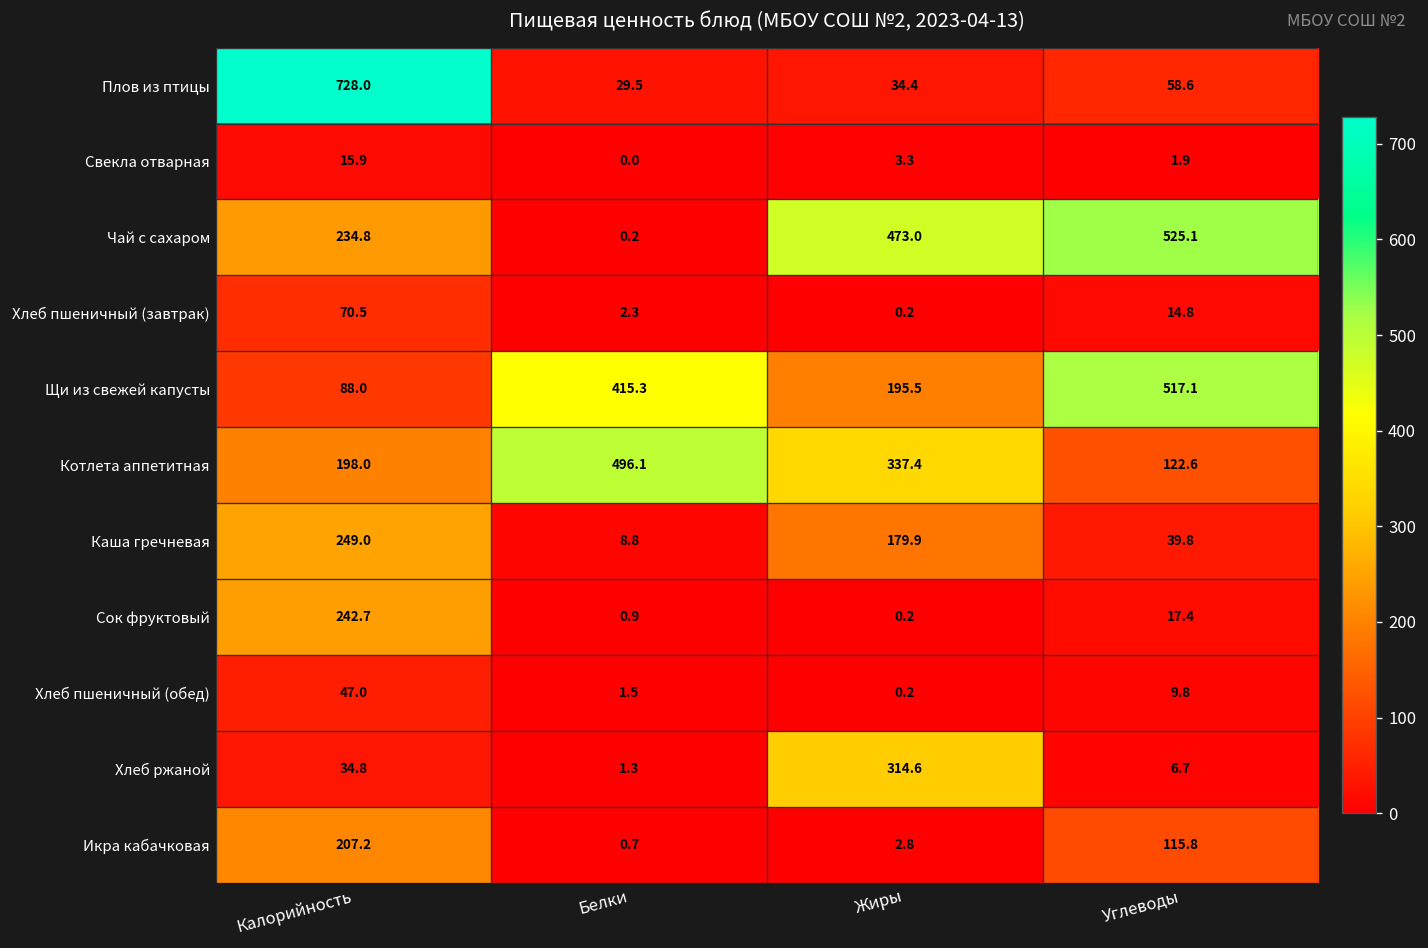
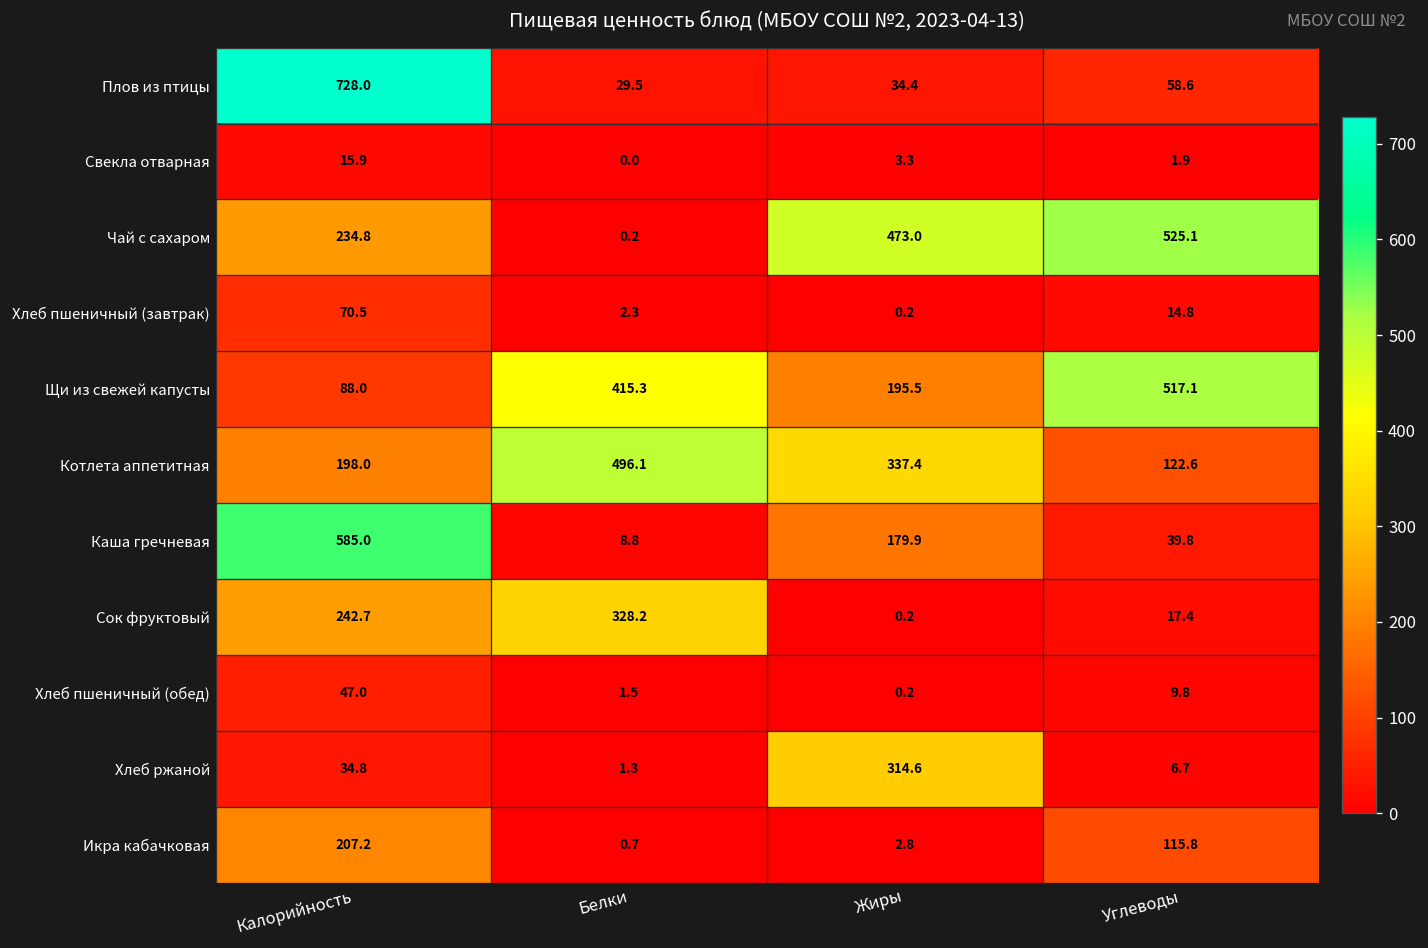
Каша гречневая, Калорийность: 249.0 -> 585.0
Сок фруктовый, Белки: 0.9 -> 328.2
